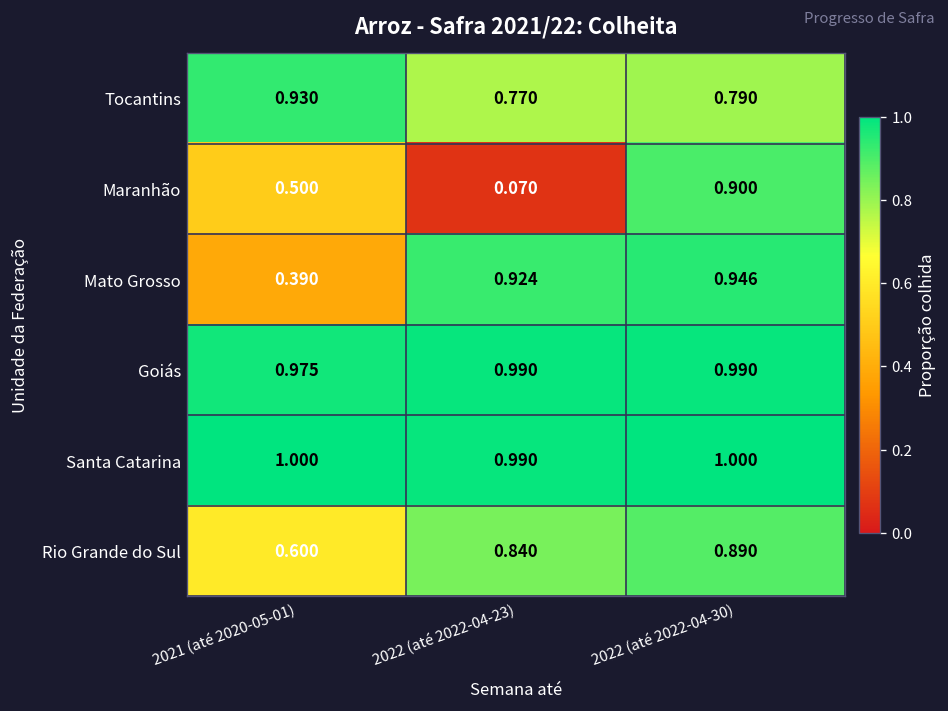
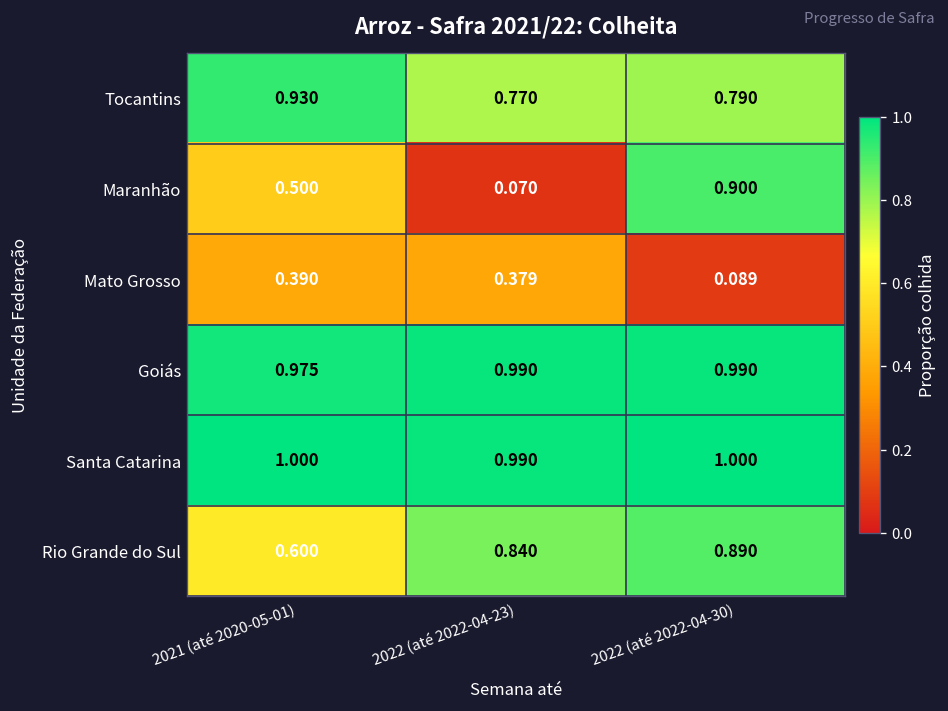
Mato Grosso, 2022 (até 2022-04-23): 0.924 -> 0.379
Mato Grosso, 2022 (até 2022-04-30): 0.946 -> 0.089
